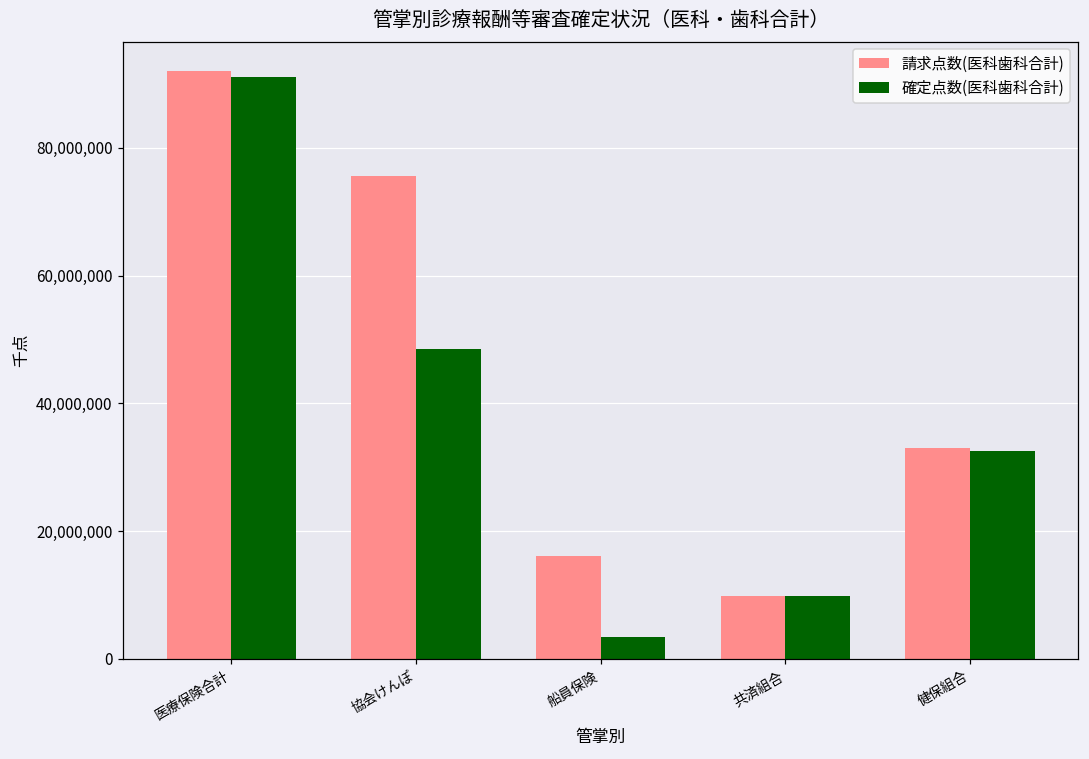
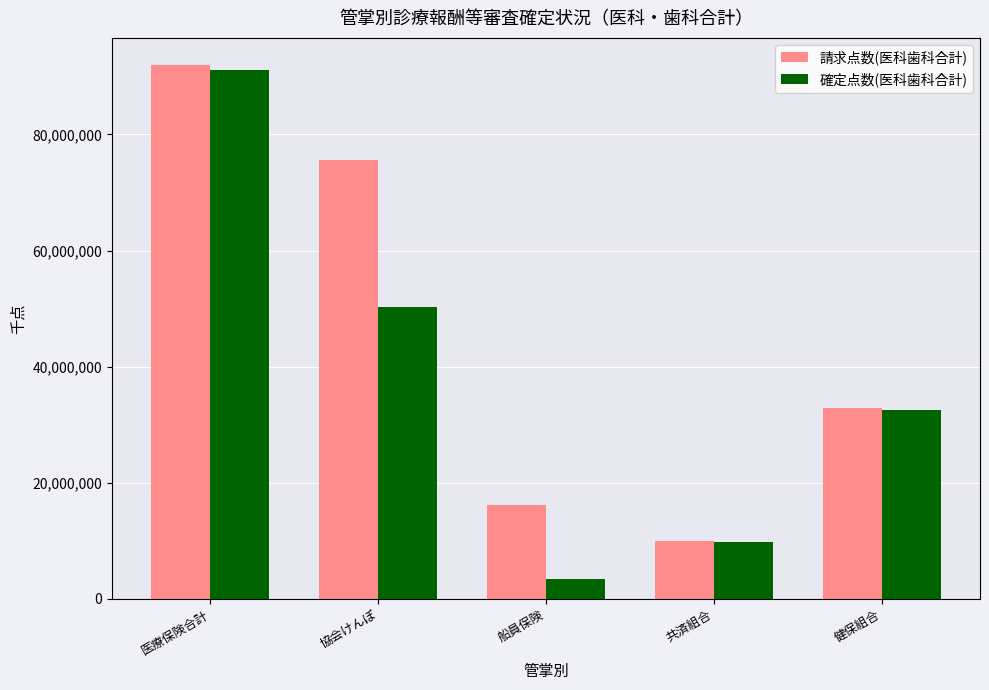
確定点数(医科歯科合計), 協会けんぽ: 48,000,000 -> 50,000,000
